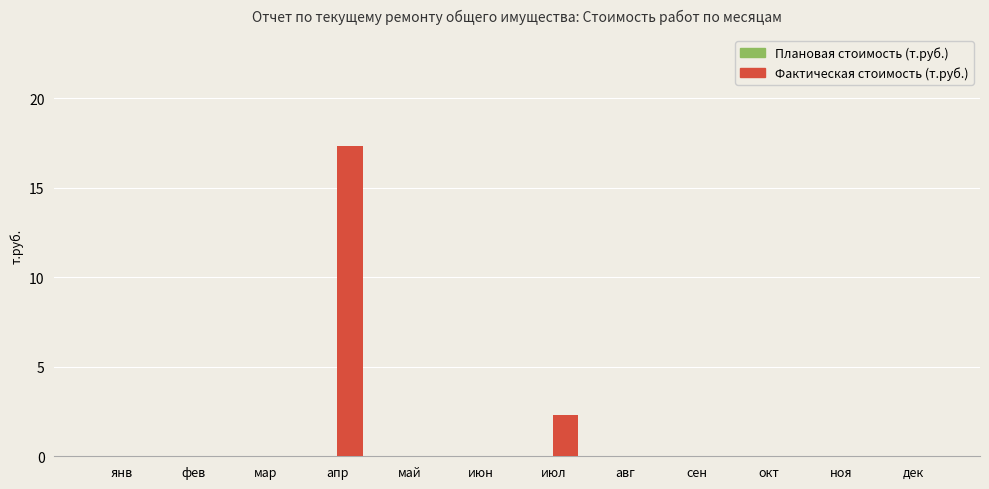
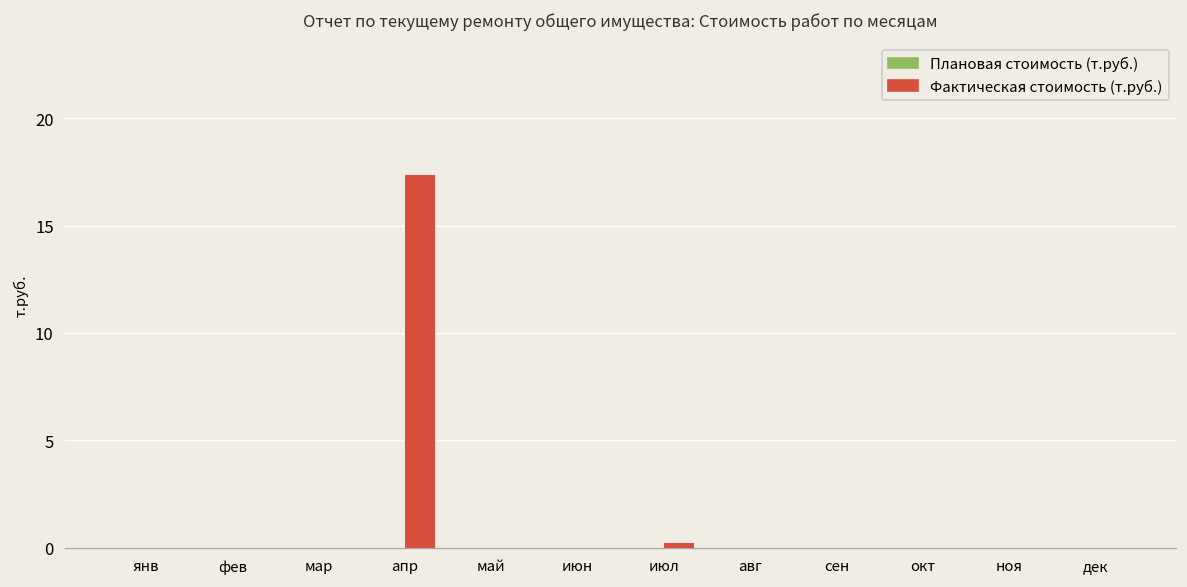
Фактическая стоимость (т.руб.), июл: 2.3 -> 0.2
